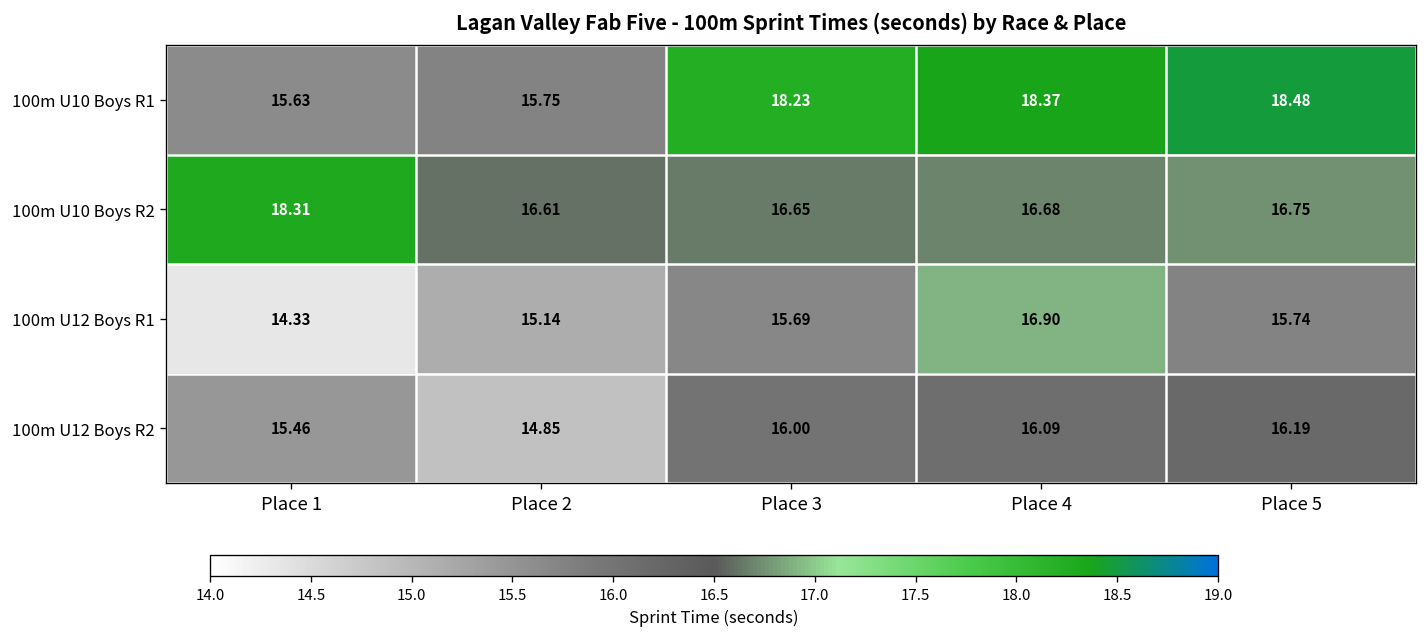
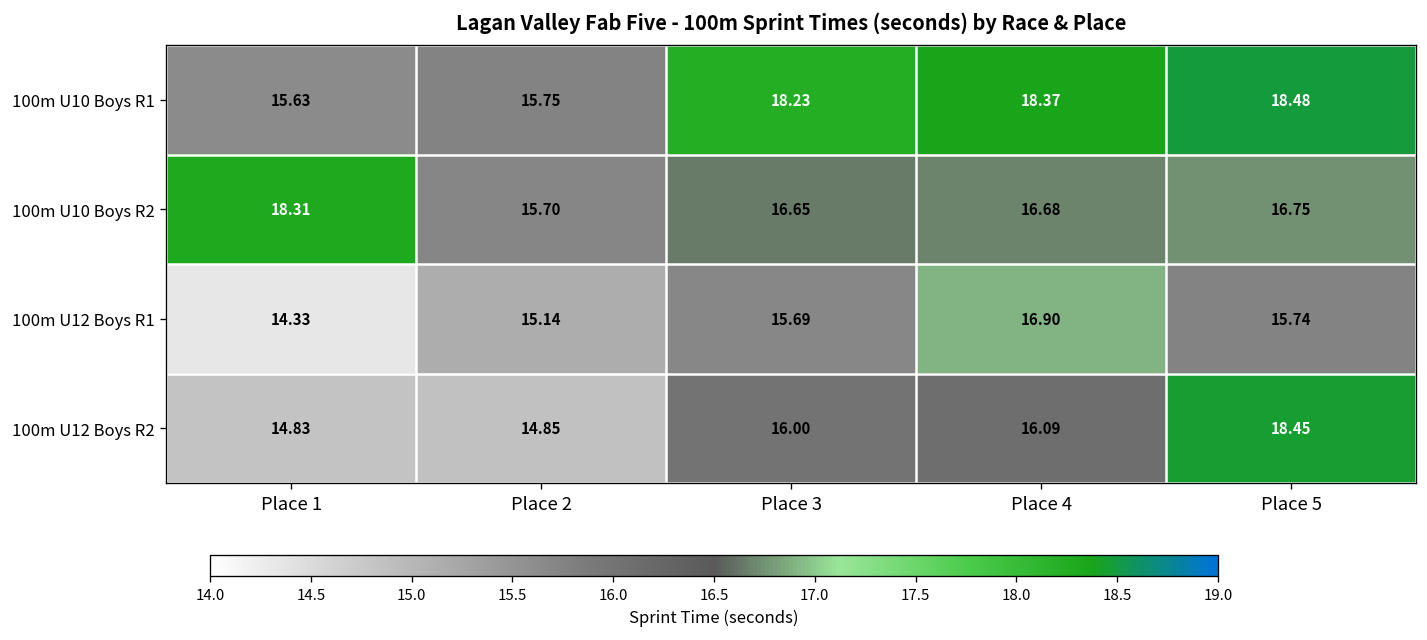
100m U10 Boys R2, Place 2: 16.61 -> 15.70
100m U12 Boys R2, Place 1: 15.46 -> 14.83
100m U12 Boys R2, Place 5: 16.19 -> 18.45
